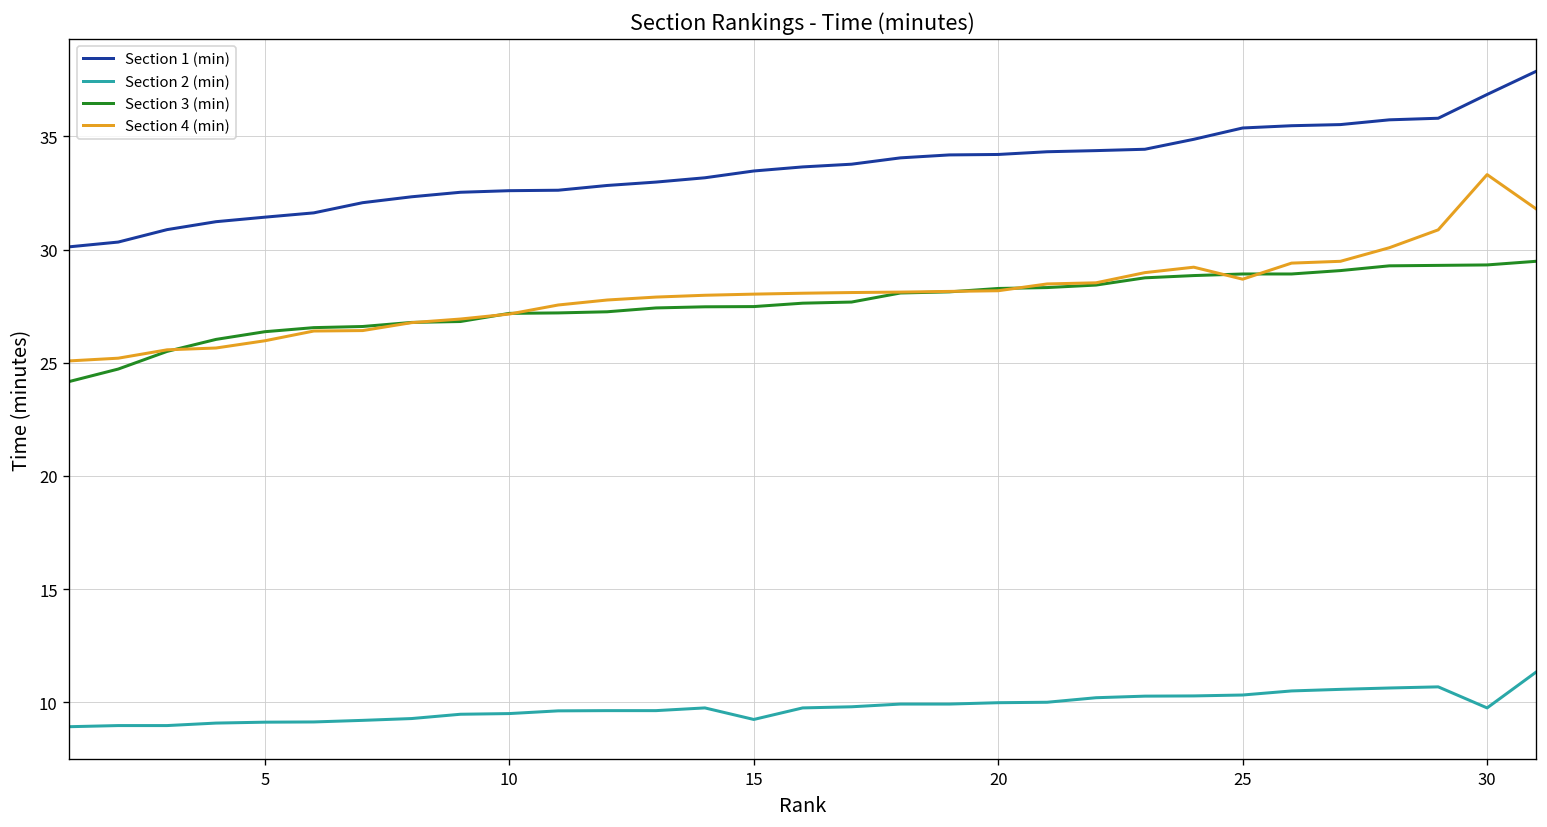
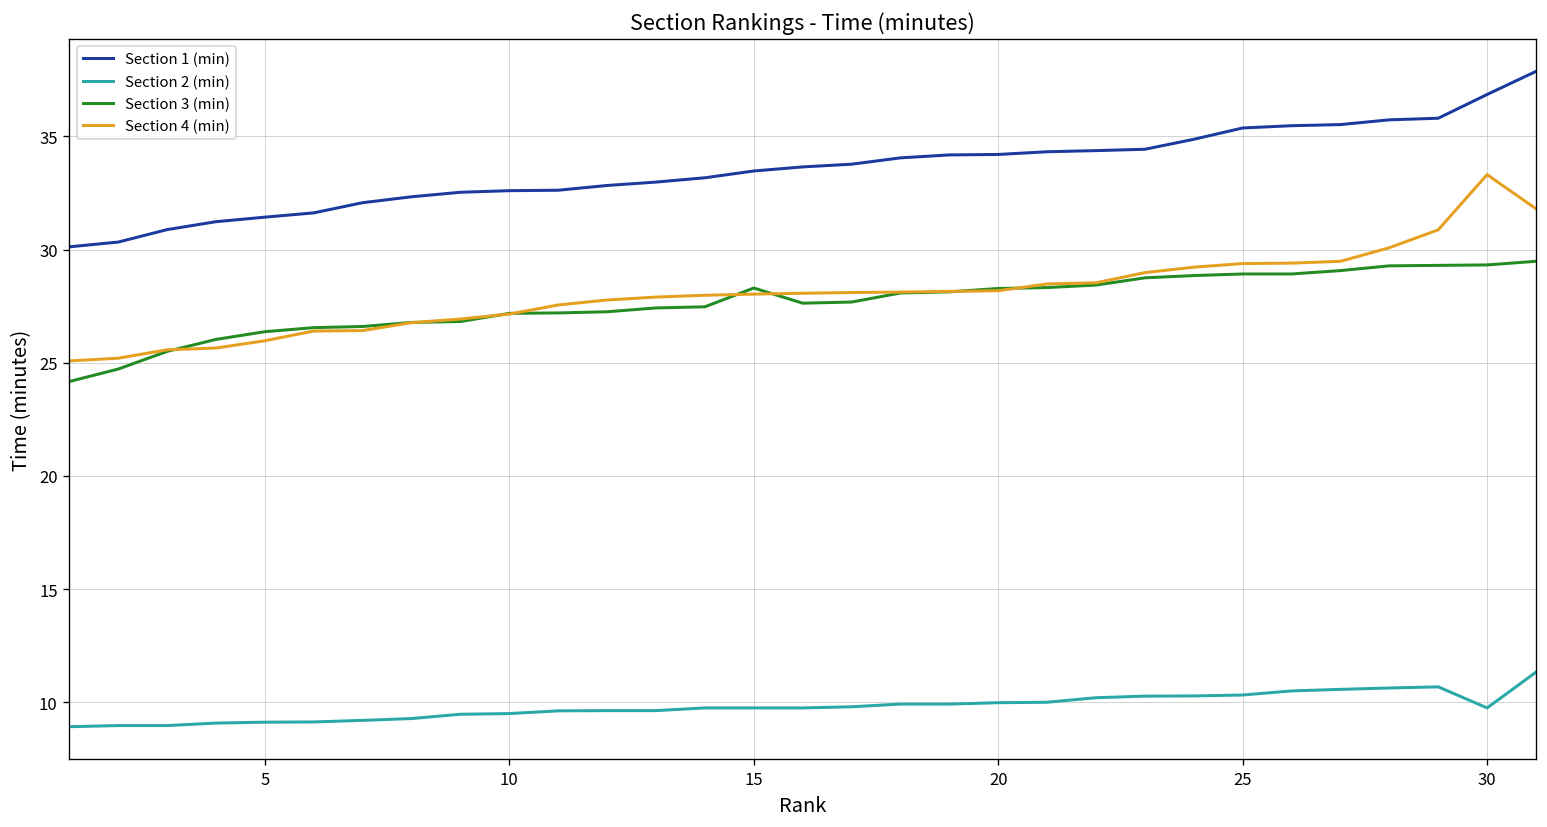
Section 2 (min), 15: 9.2 -> 9.8
Section 3 (min), 15: 27.5 -> 28.3
Section 4 (min), 25: 28.7 -> 29.4
